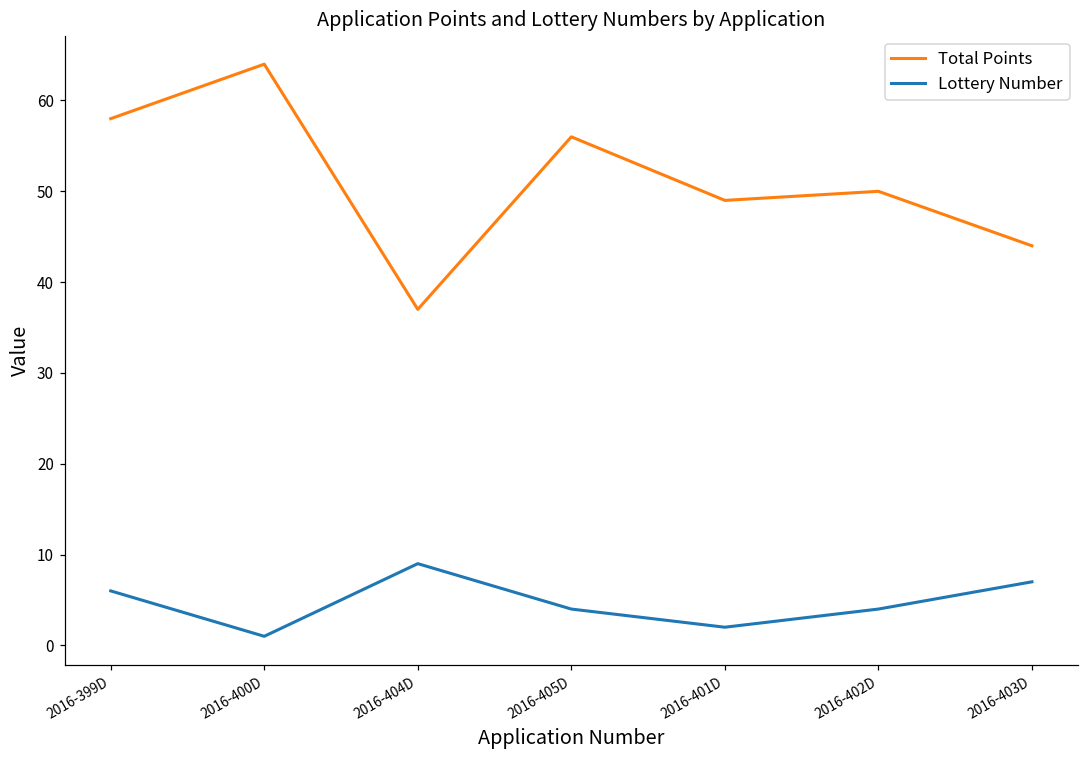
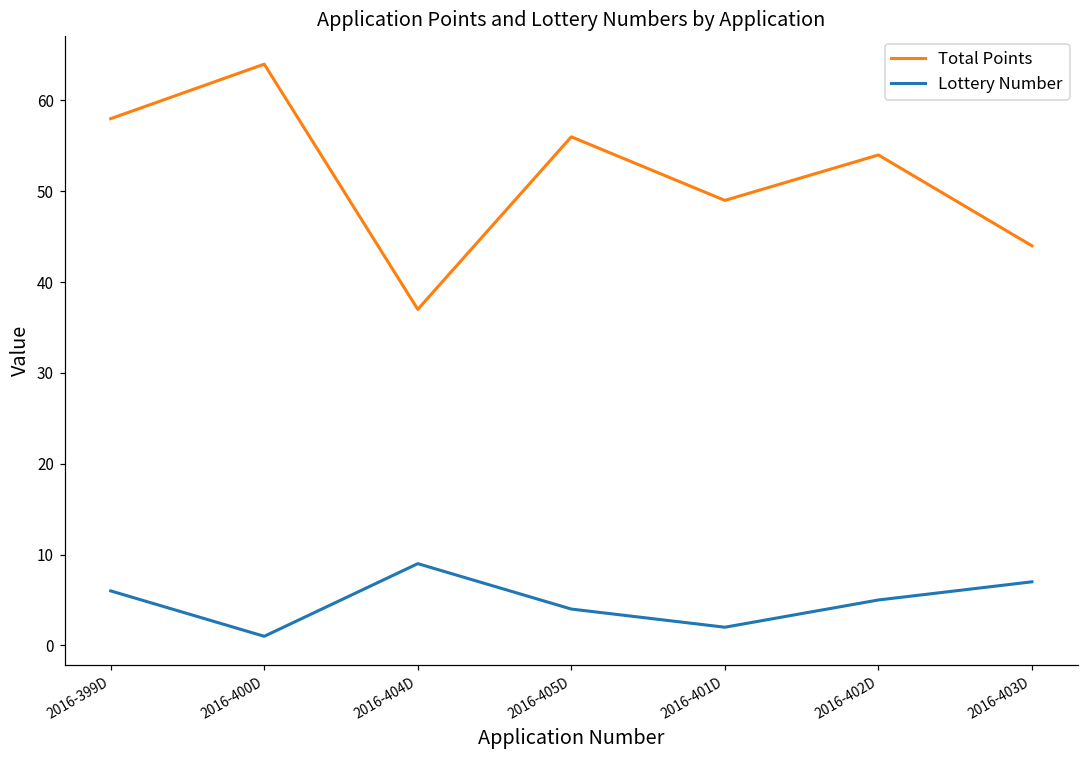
Total Points, 2016-402D: 50 -> 54
Lottery Number, 2016-402D: 4 -> 5
